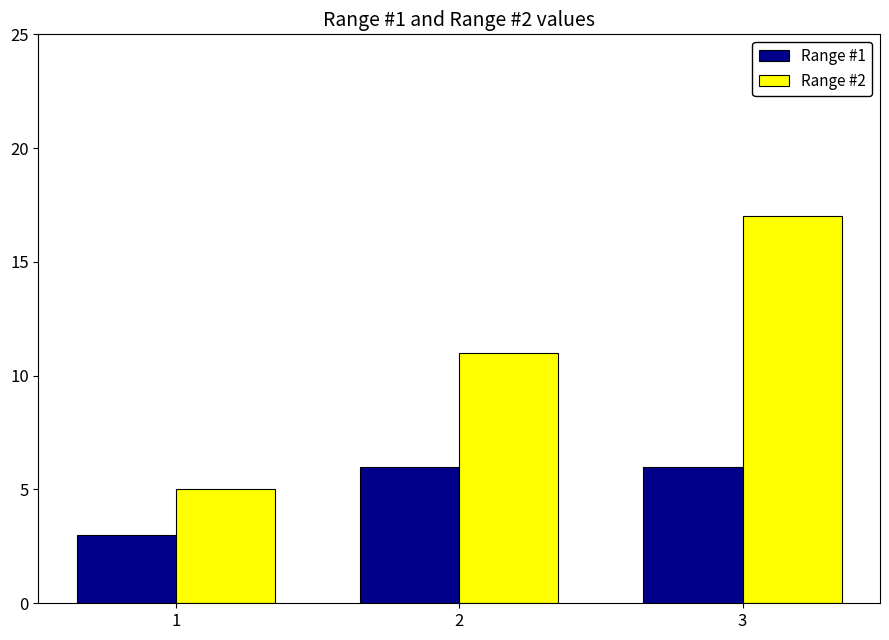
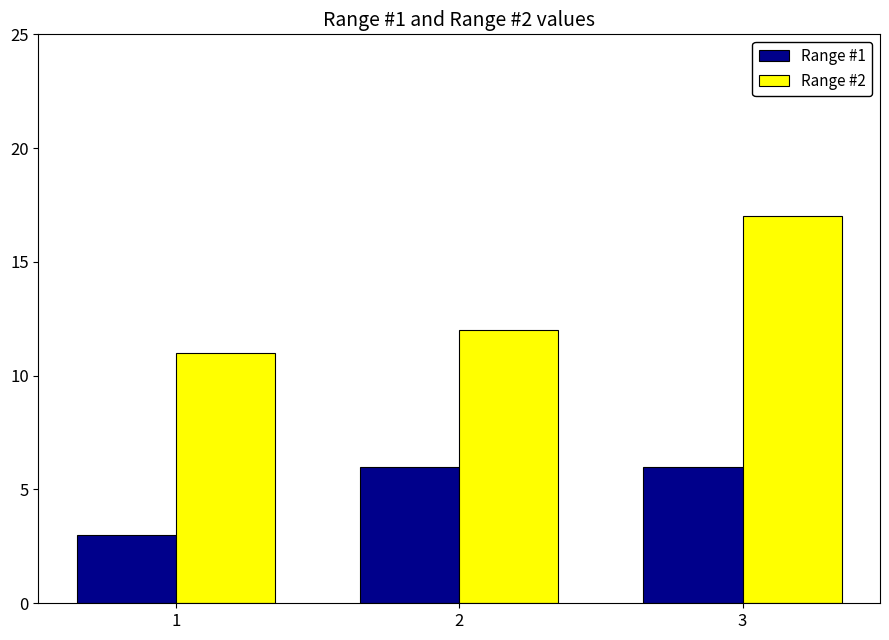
Range #2, 1: 5 -> 11
Range #2, 2: 11 -> 12
